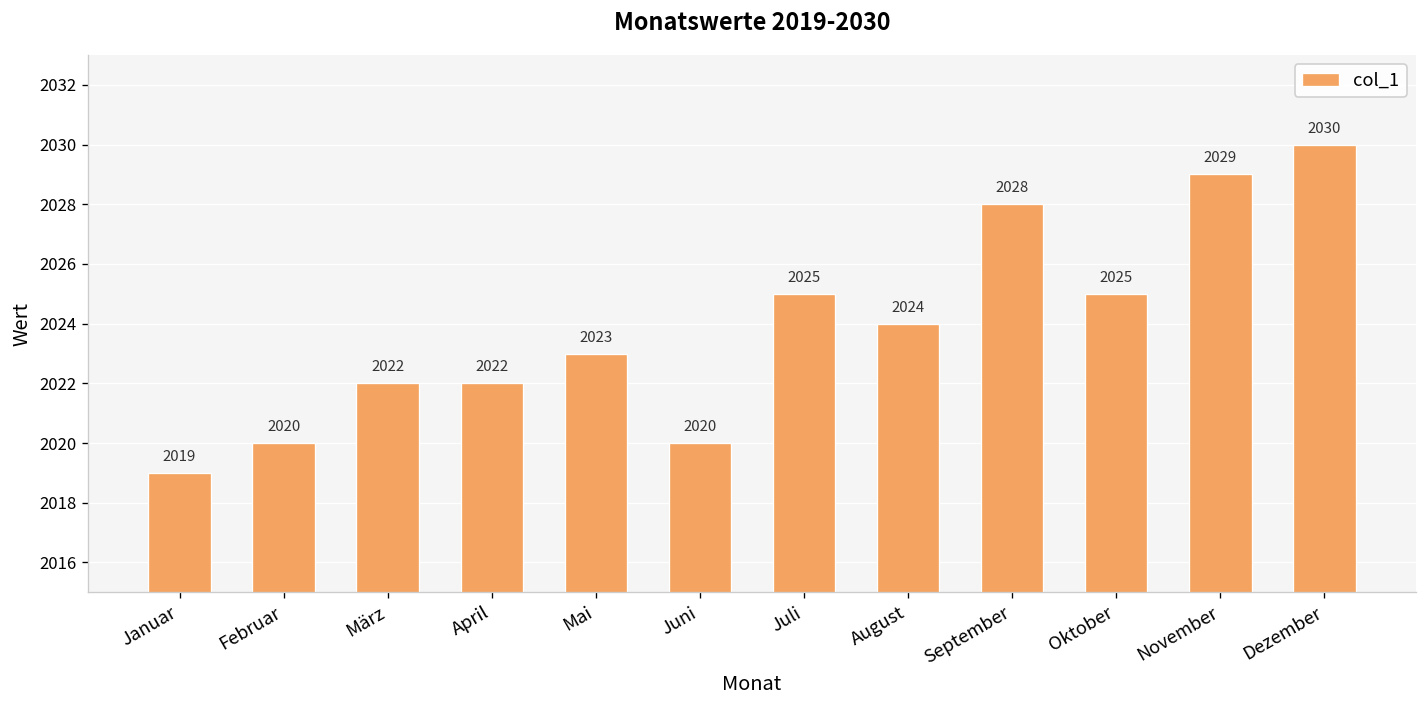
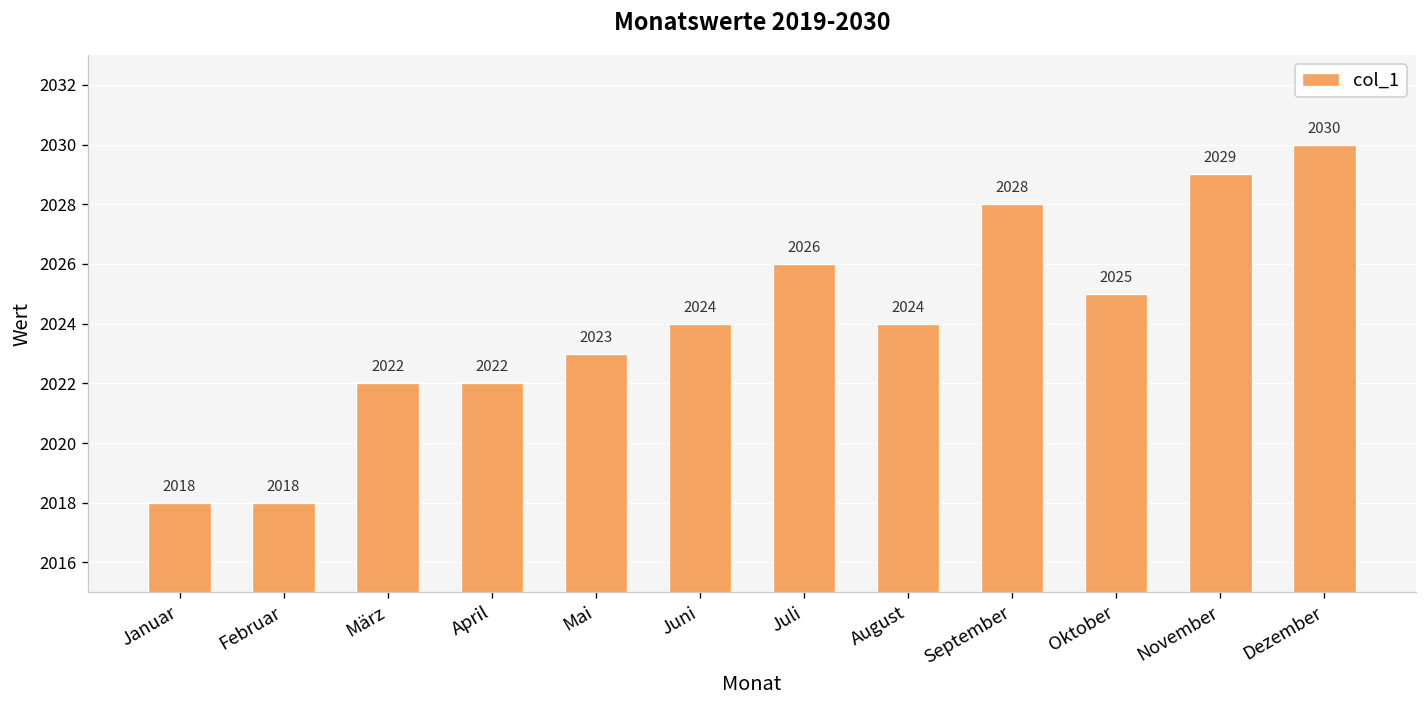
Januar: 2019 -> 2018
Februar: 2020 -> 2018
Juni: 2020 -> 2024
Juli: 2025 -> 2026
